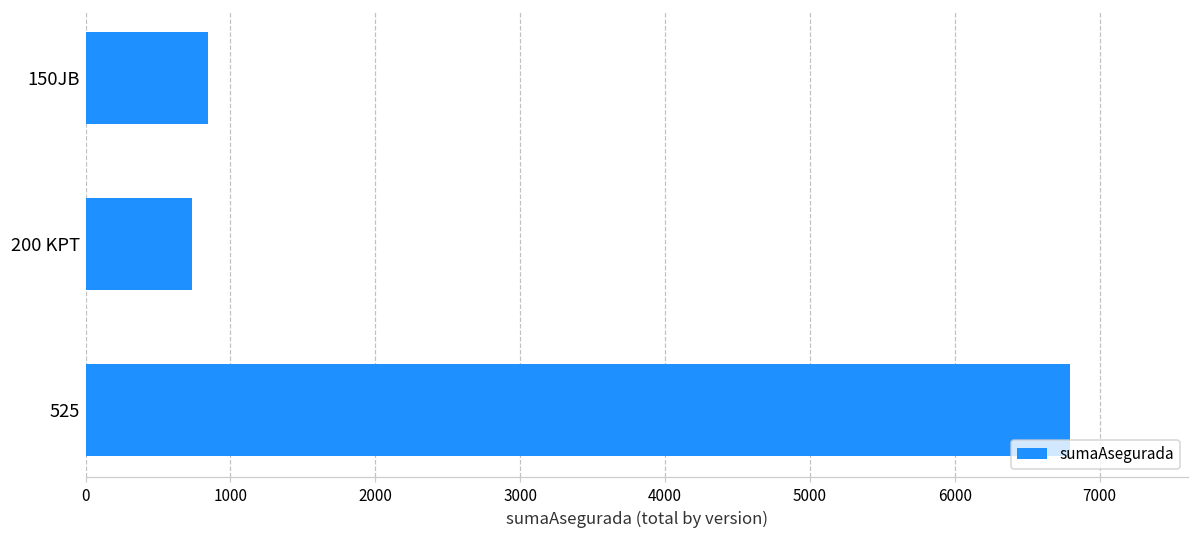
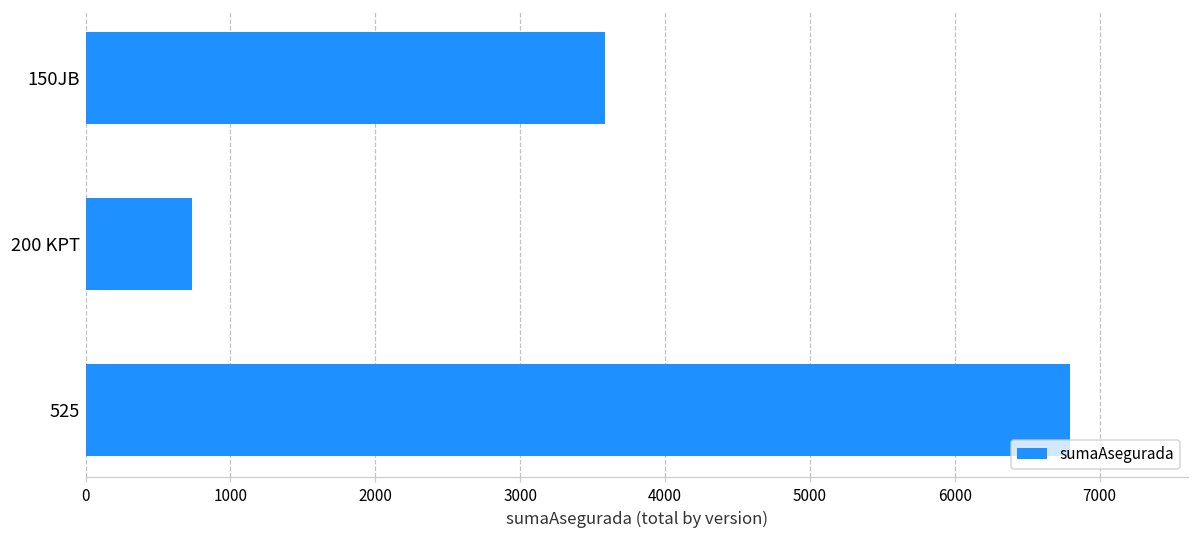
150JB: 840 -> 3590
